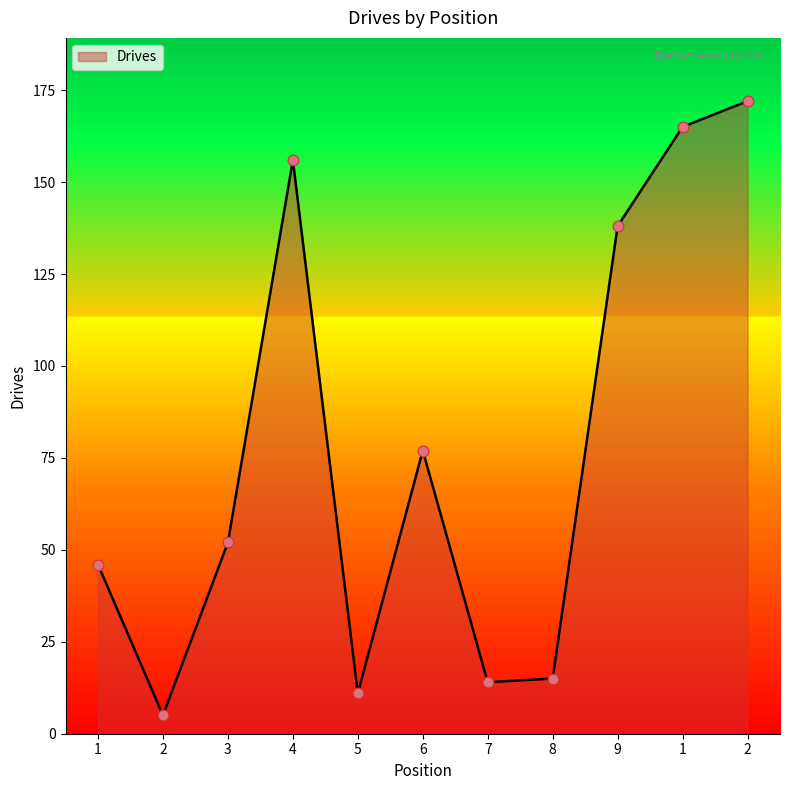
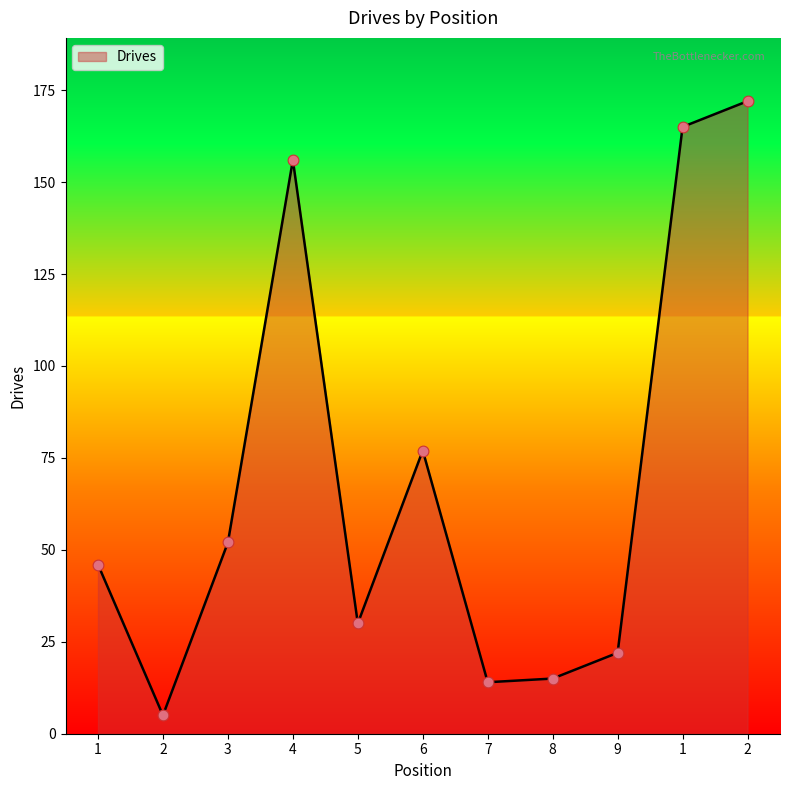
5: 11 -> 30
9: 138 -> 22
